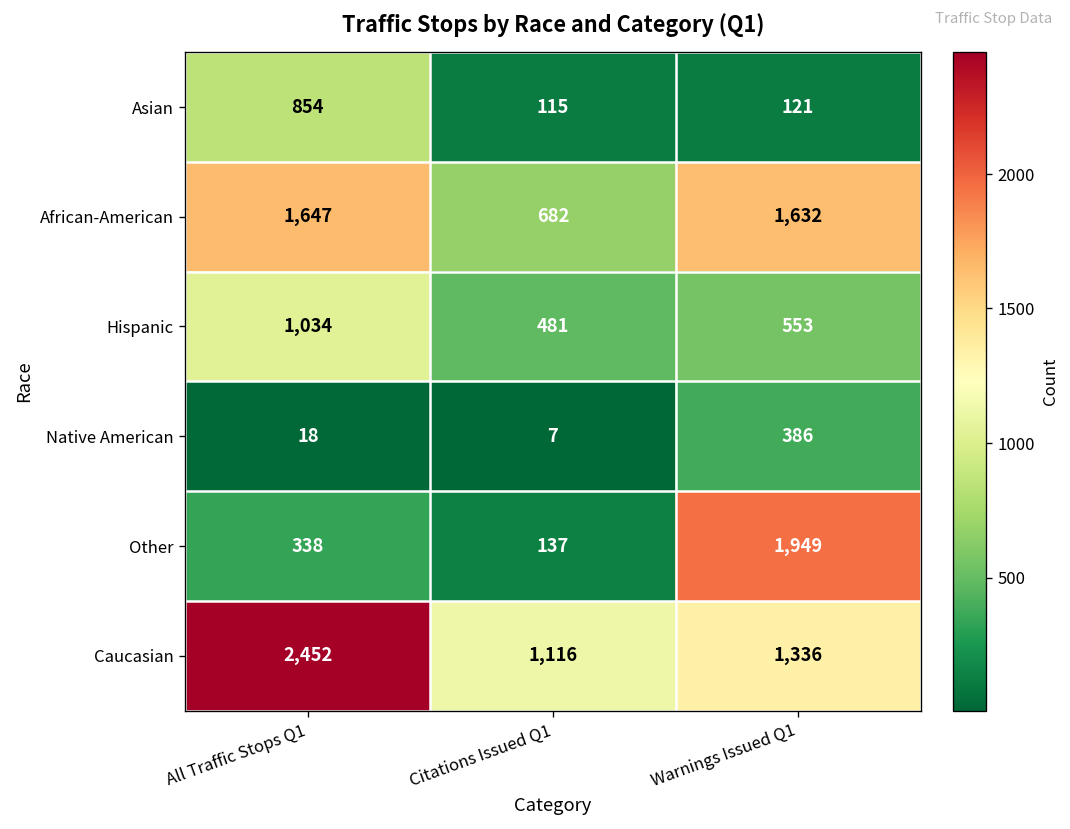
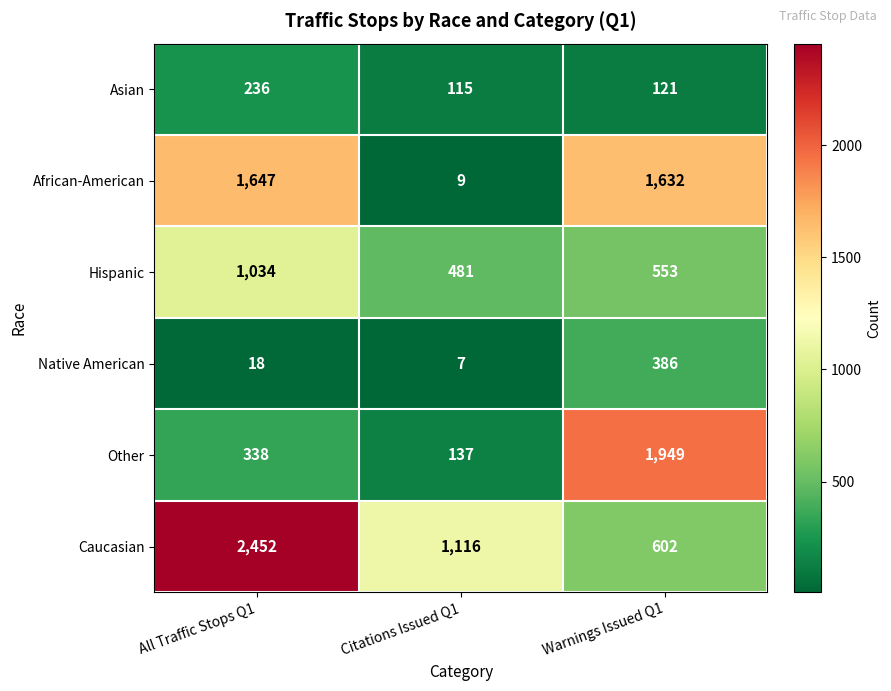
Asian, All Traffic Stops Q1: 854 -> 236
African-American, Citations Issued Q1: 682 -> 9
Caucasian, Warnings Issued Q1: 1,336 -> 602
